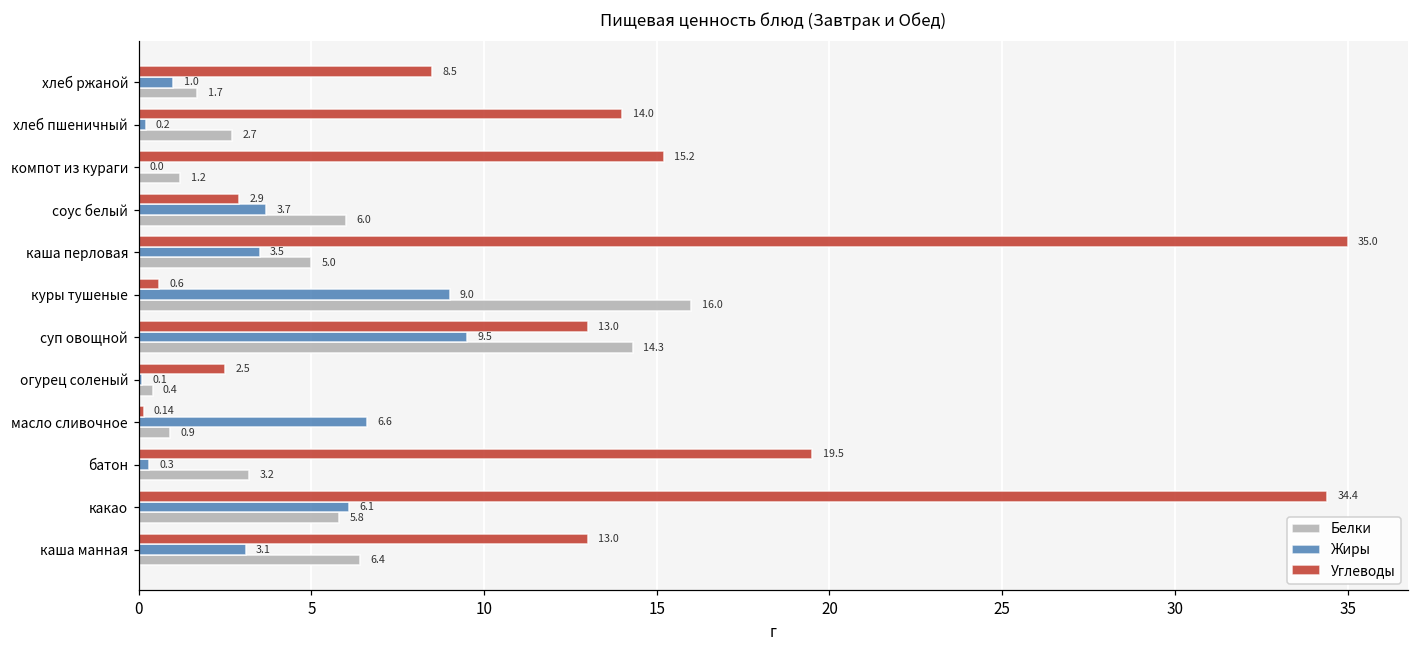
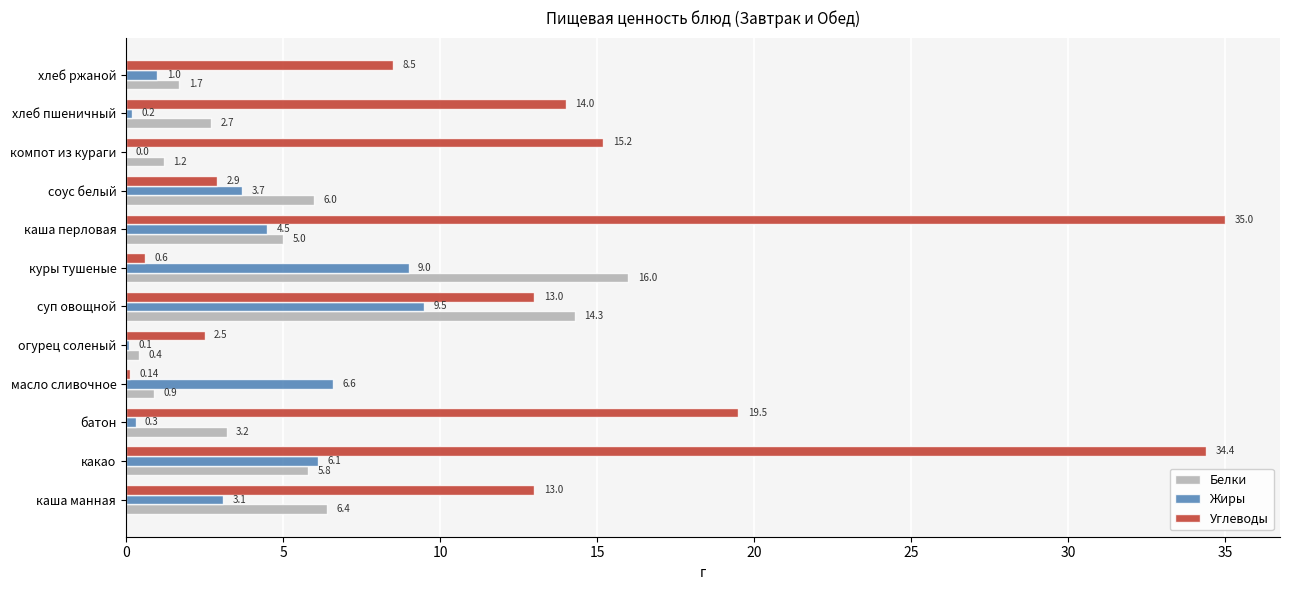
Жиры, каша перловая: 3.5 -> 4.5
